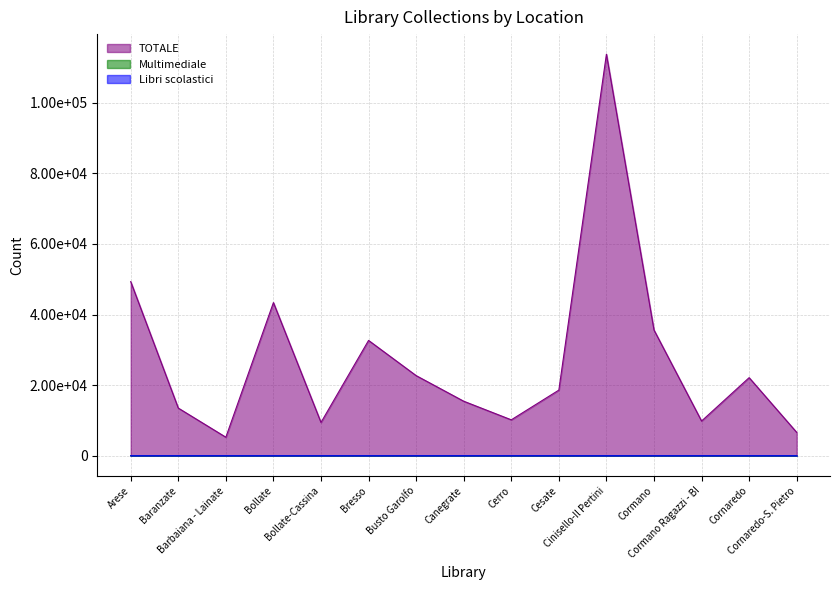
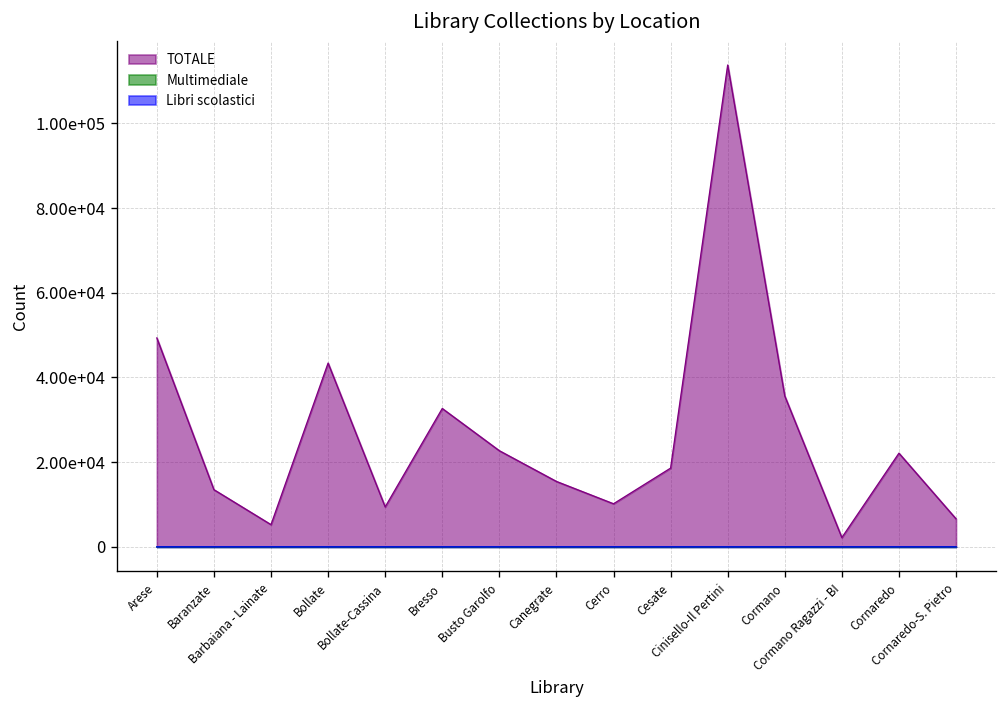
TOTALE, Cormano Ragazzi - BI: 10000 -> 2000
